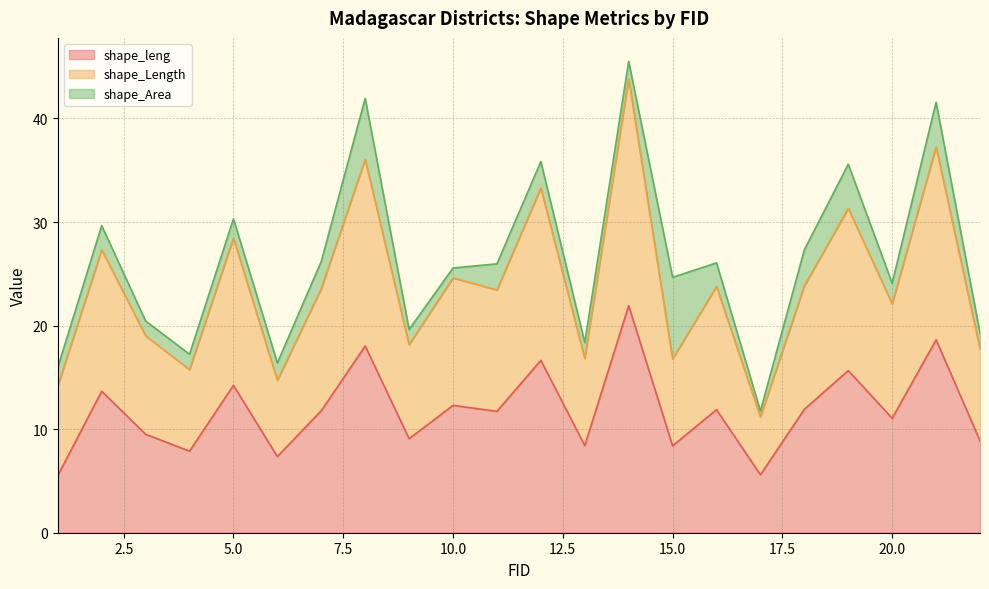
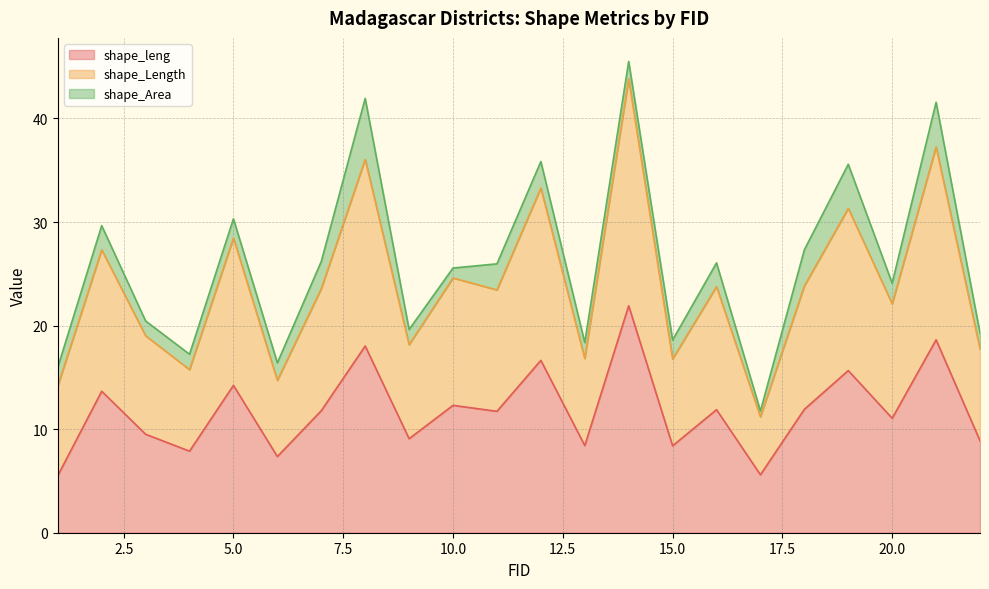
shape_Area, 15.0: 7.9 -> 1.8
